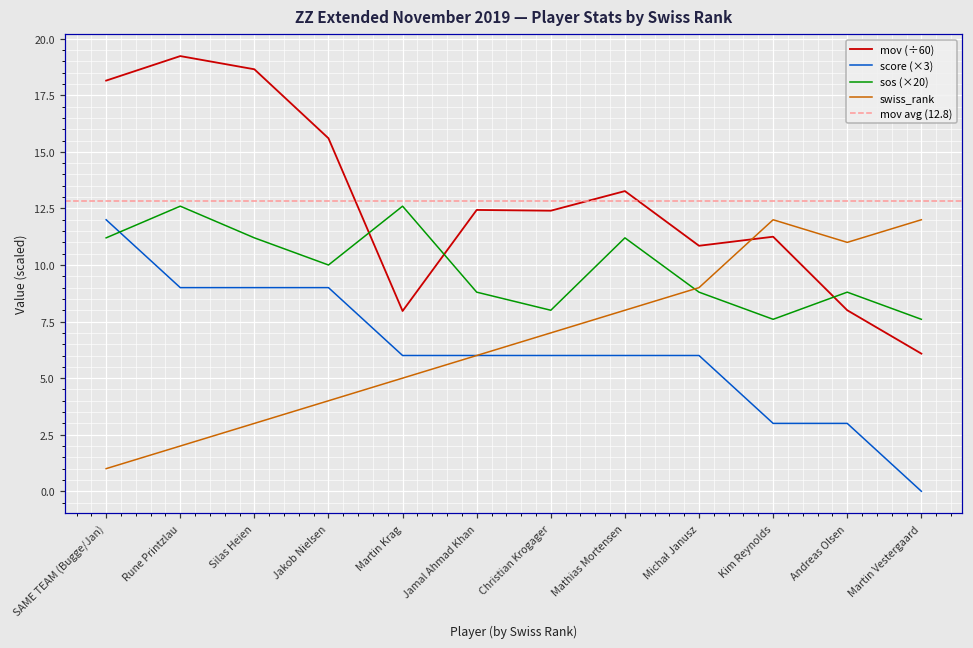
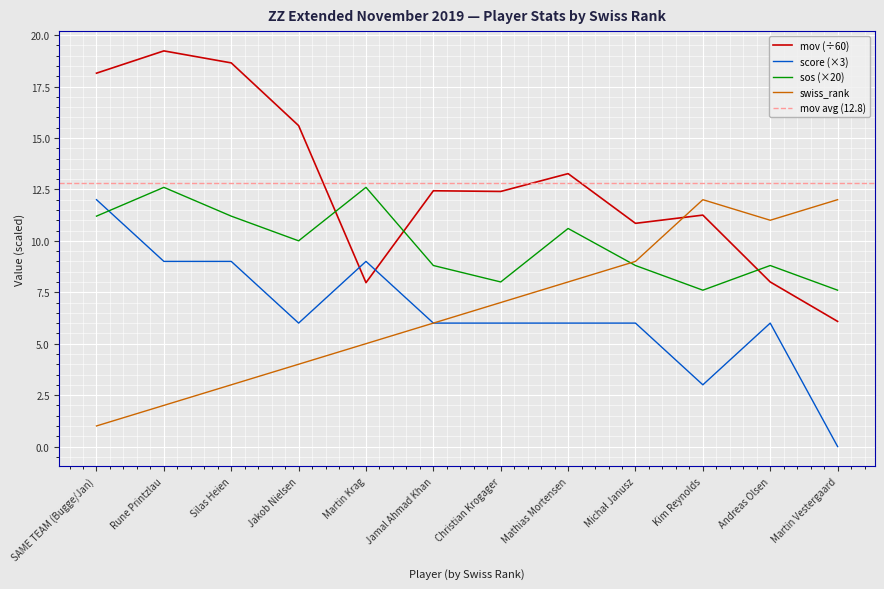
score (×3), Jakob Nielsen: 9.0 -> 6.0
score (×3), Martin Krag: 6.0 -> 9.0
sos (×20), Mathias Mortensen: 11.2 -> 10.6
score (×3), Andreas Olsen: 3.0 -> 6.0
